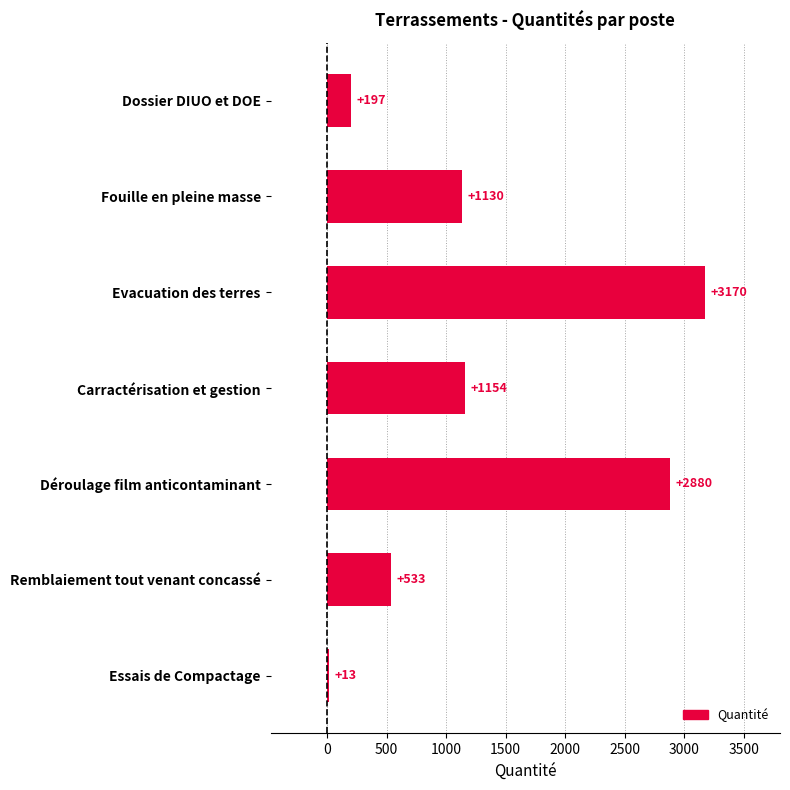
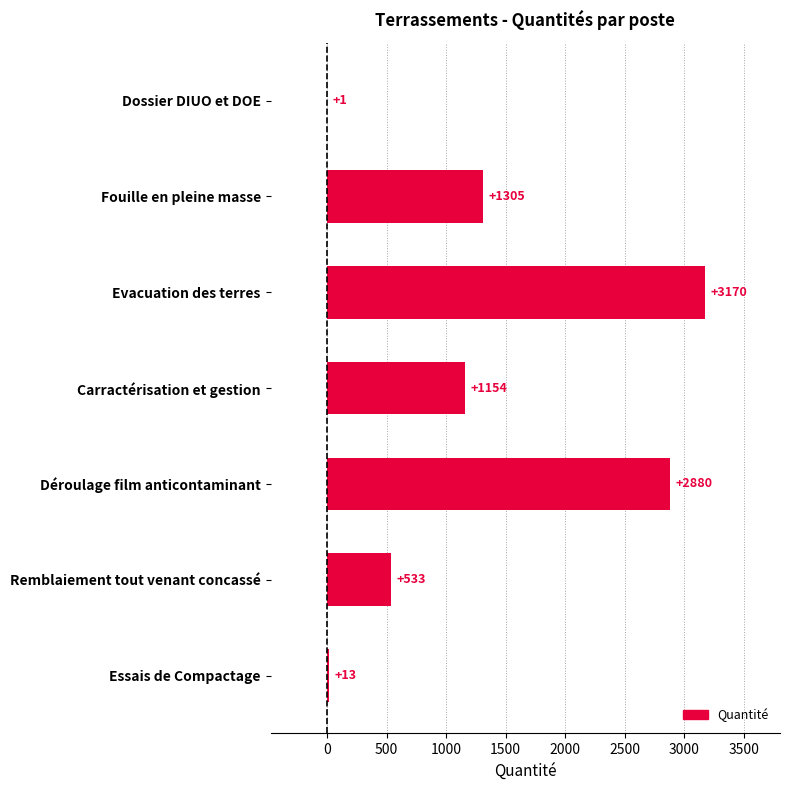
Dossier DIUO et DOE: +197 -> +1
Fouille en pleine masse: +1130 -> +1305
